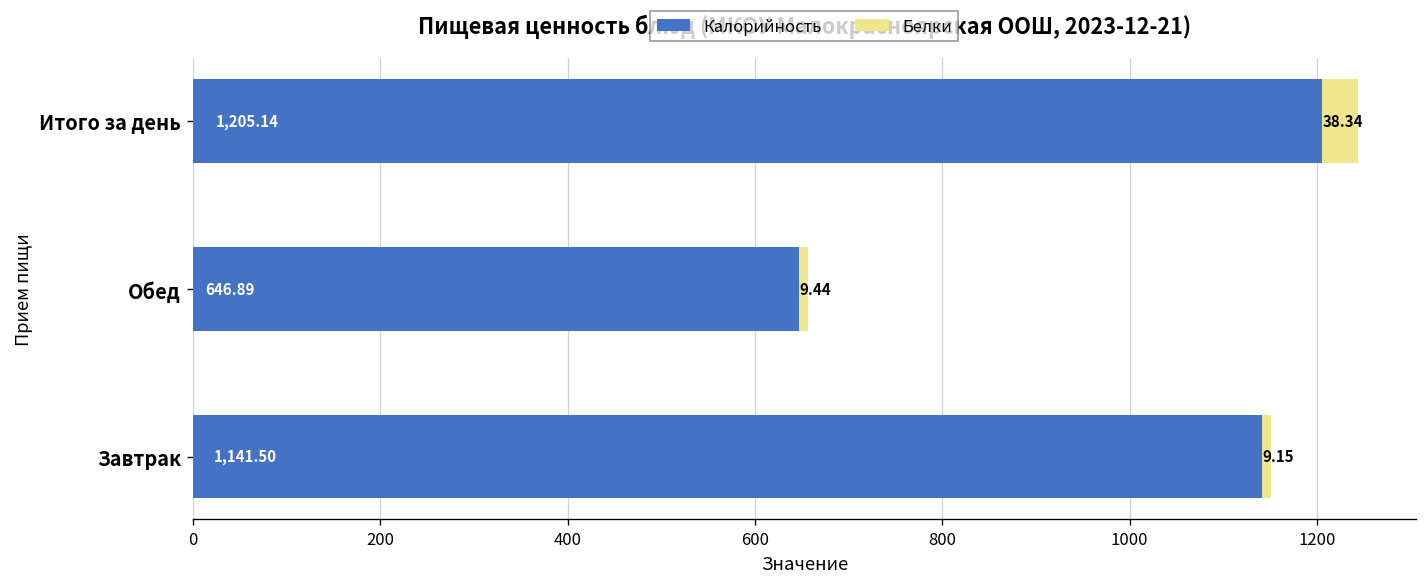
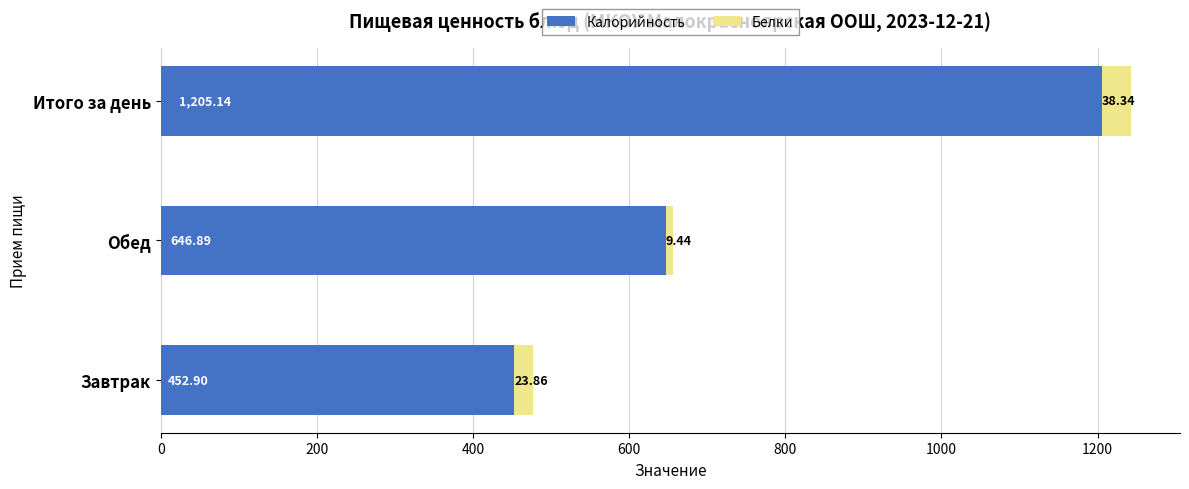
Калорийность, Завтрак: 1,141.50 -> 452.90
Белки, Завтрак: 9.15 -> 23.86
